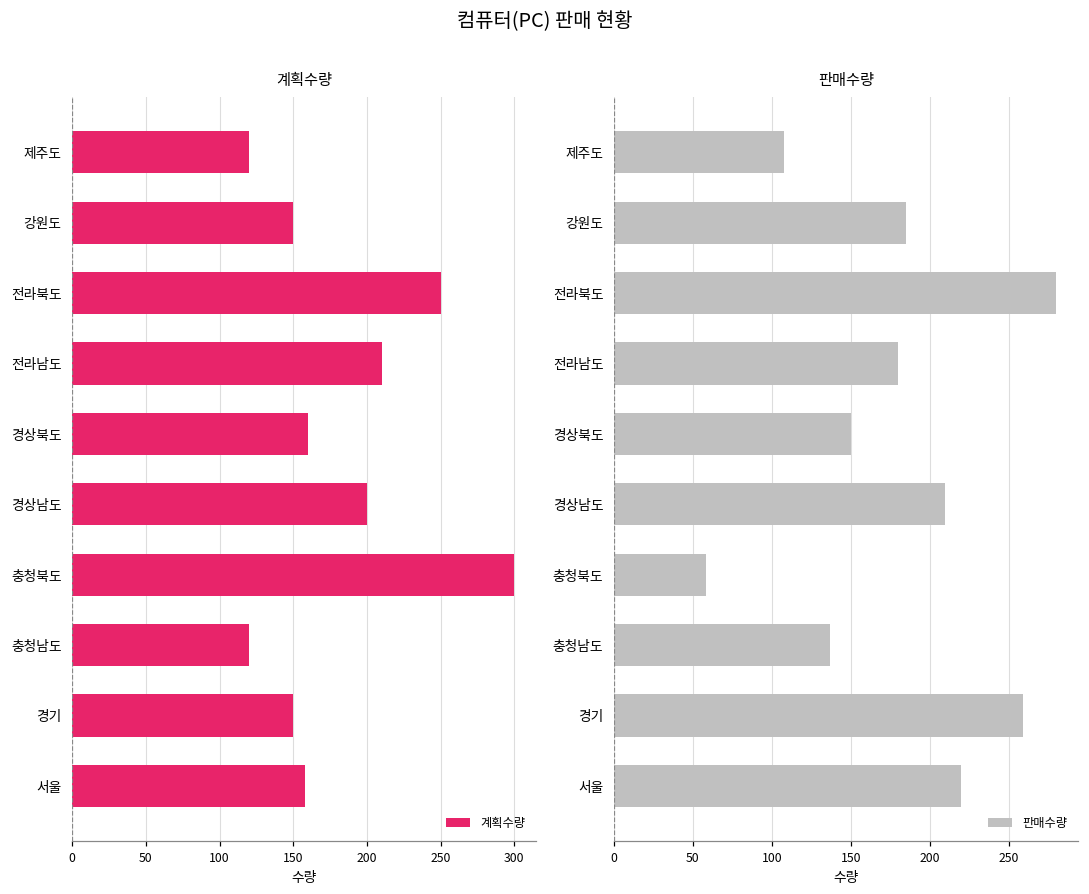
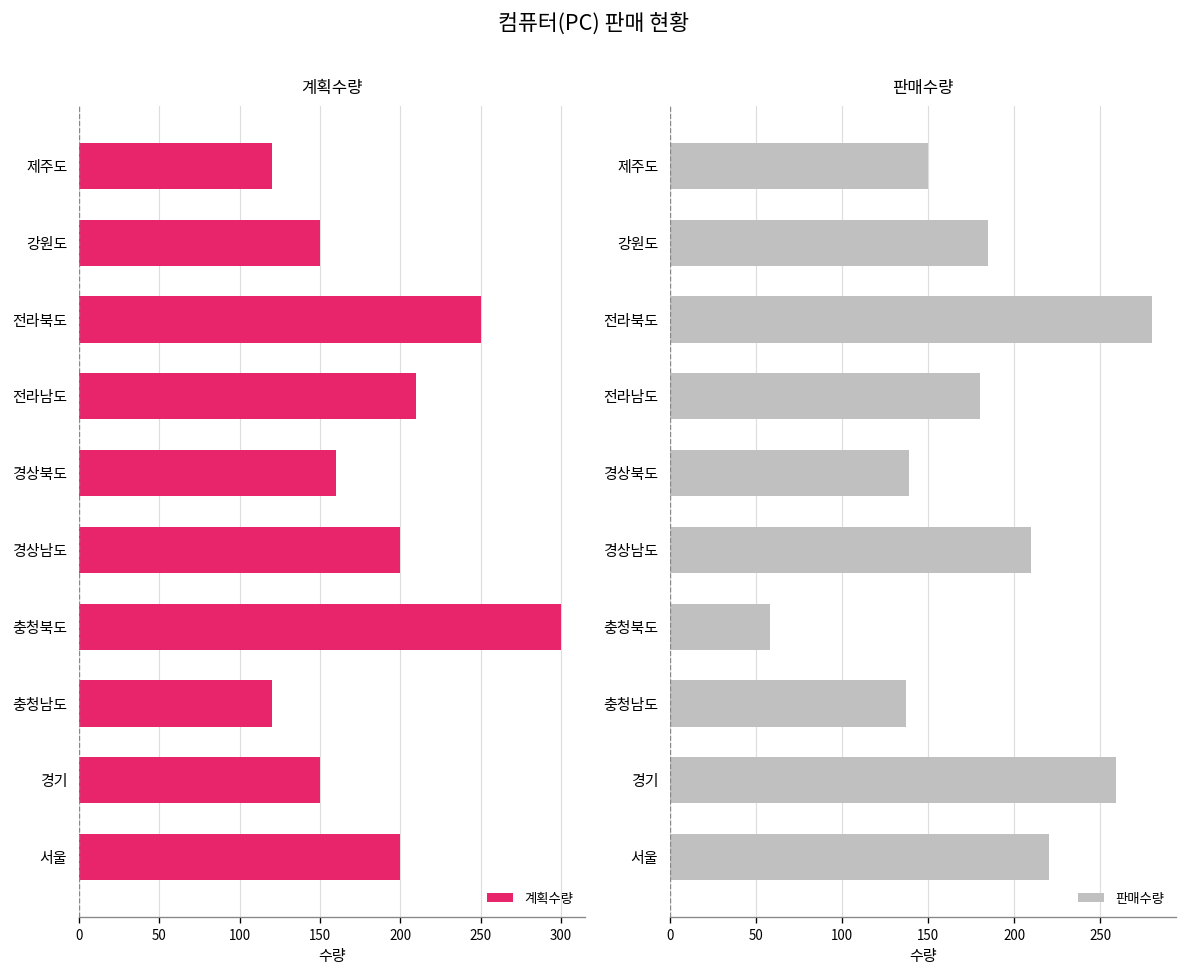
계획수량, 서울: 158 -> 200
판매수량, 제주도: 108 -> 150
판매수량, 경상북도: 150 -> 139
